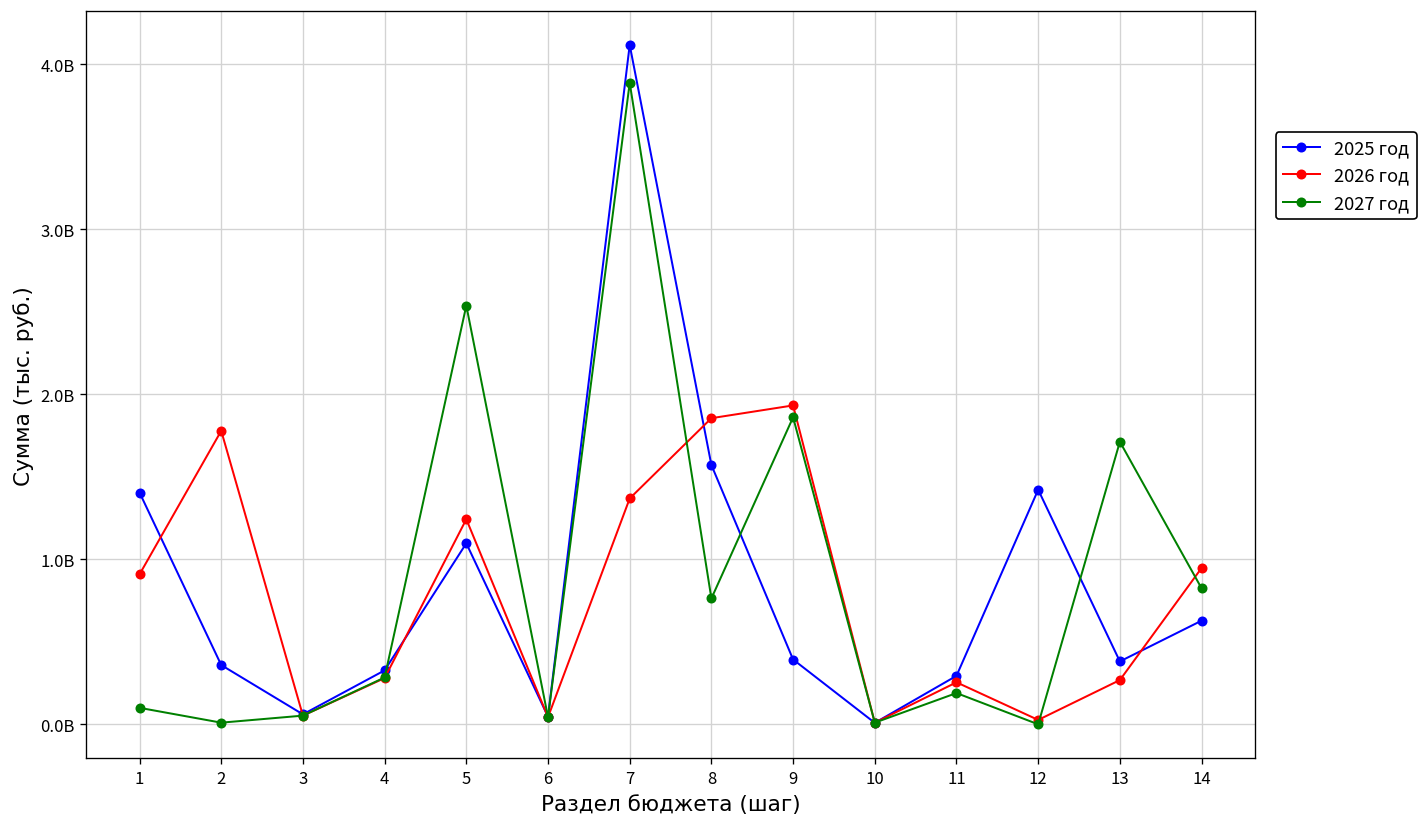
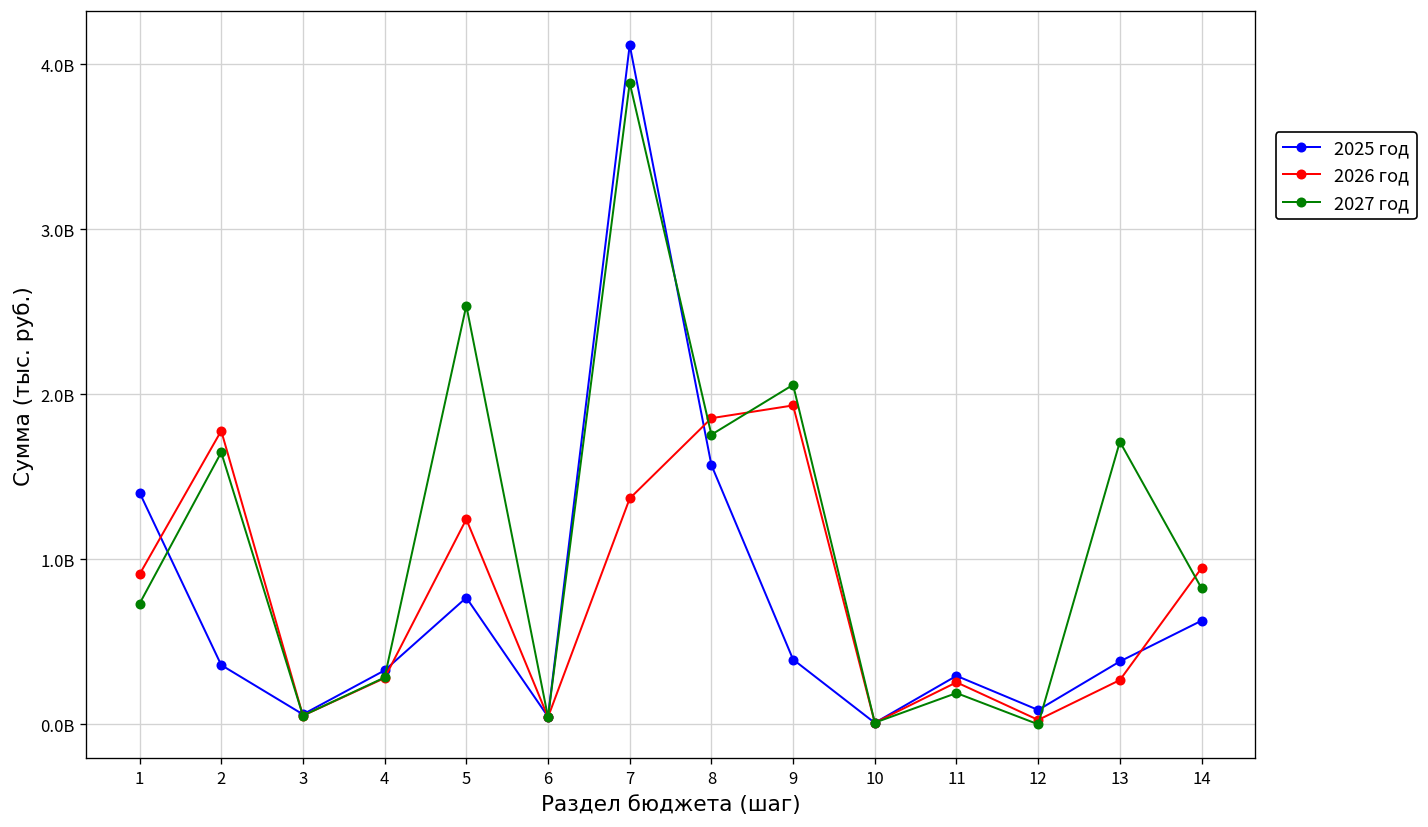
2027 год, 1: 100000000 -> 730000000
2027 год, 2: 10000000 -> 1650000000
2025 год, 5: 1100000000 -> 770000000
2027 год, 8: 760000000 -> 1760000000
2027 год, 9: 1860000000 -> 2060000000
2025 год, 12: 1420000000 -> 90000000
